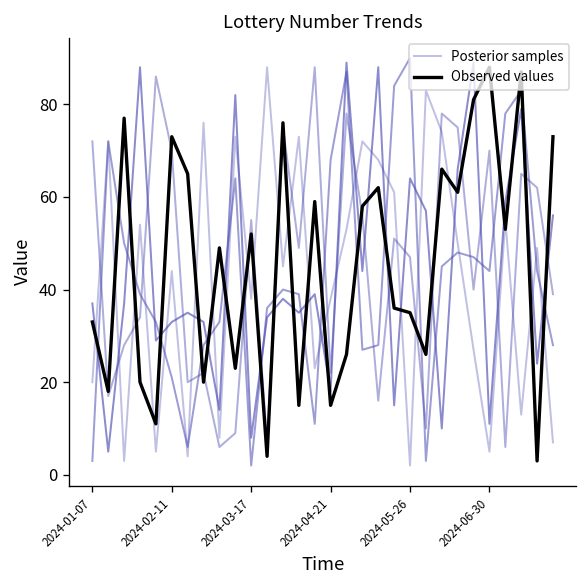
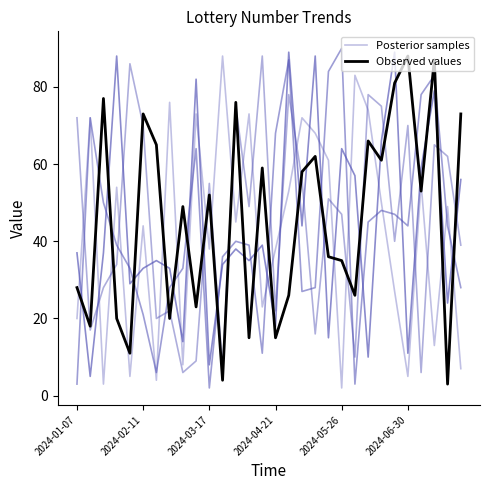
Observed values, 2024-01-07: 33 -> 28
